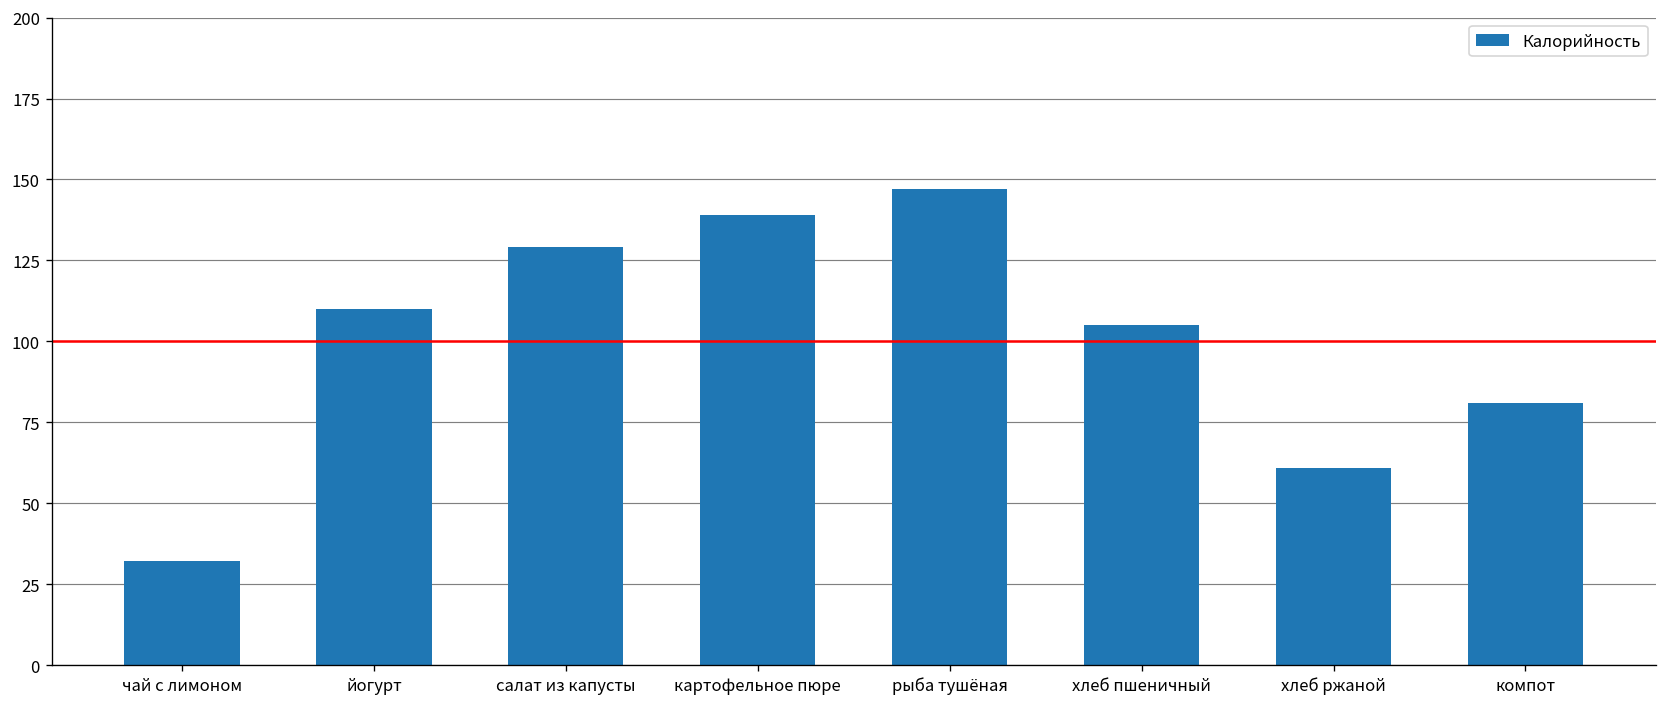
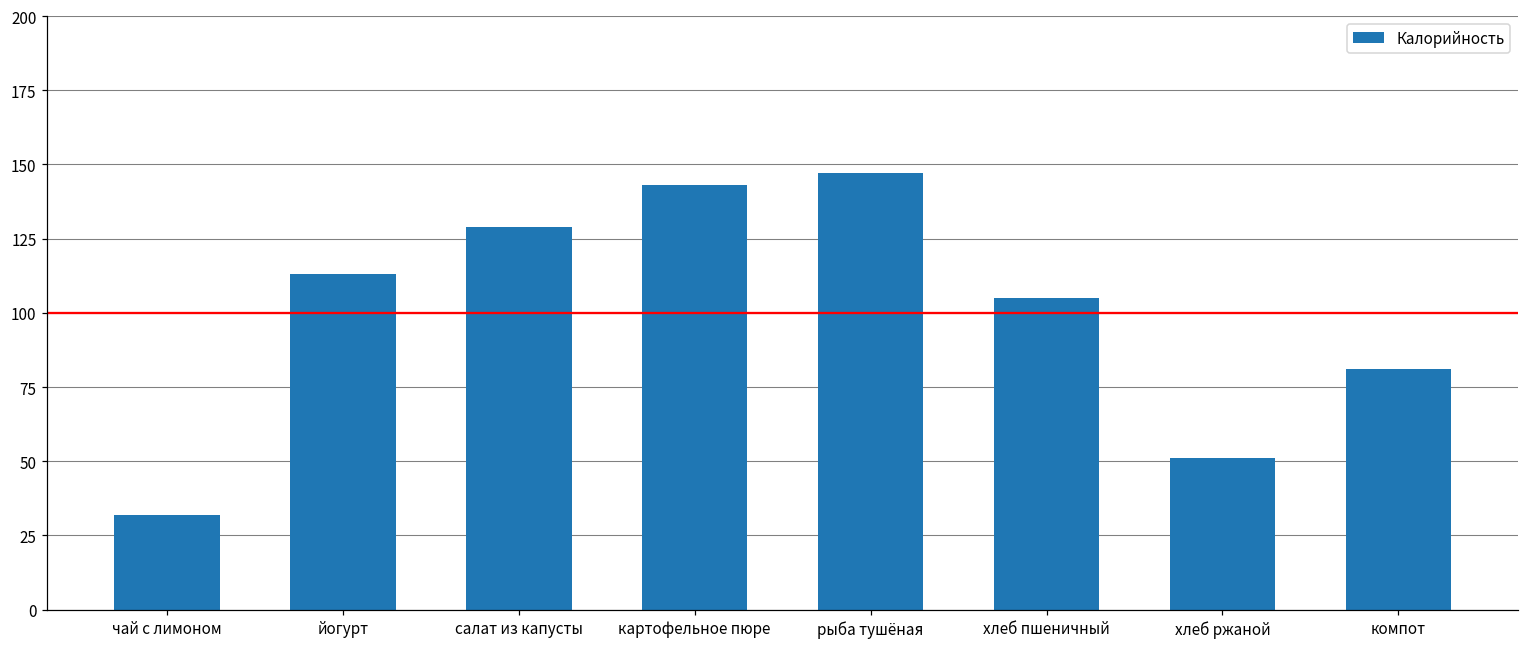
йогурт: 110 -> 113
картофельное пюре: 139 -> 143
хлеб ржаной: 61 -> 51
